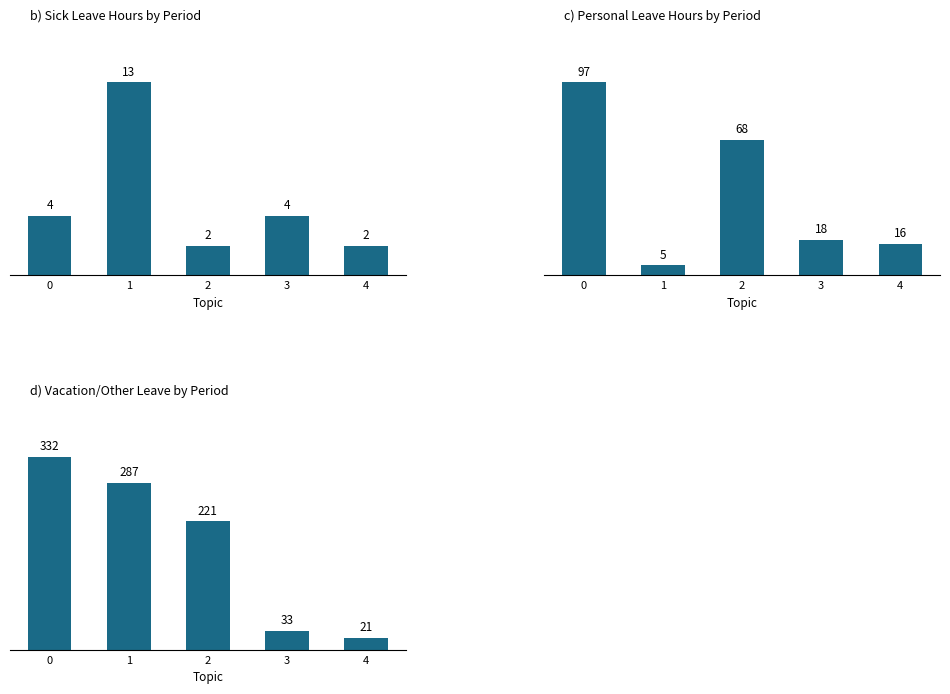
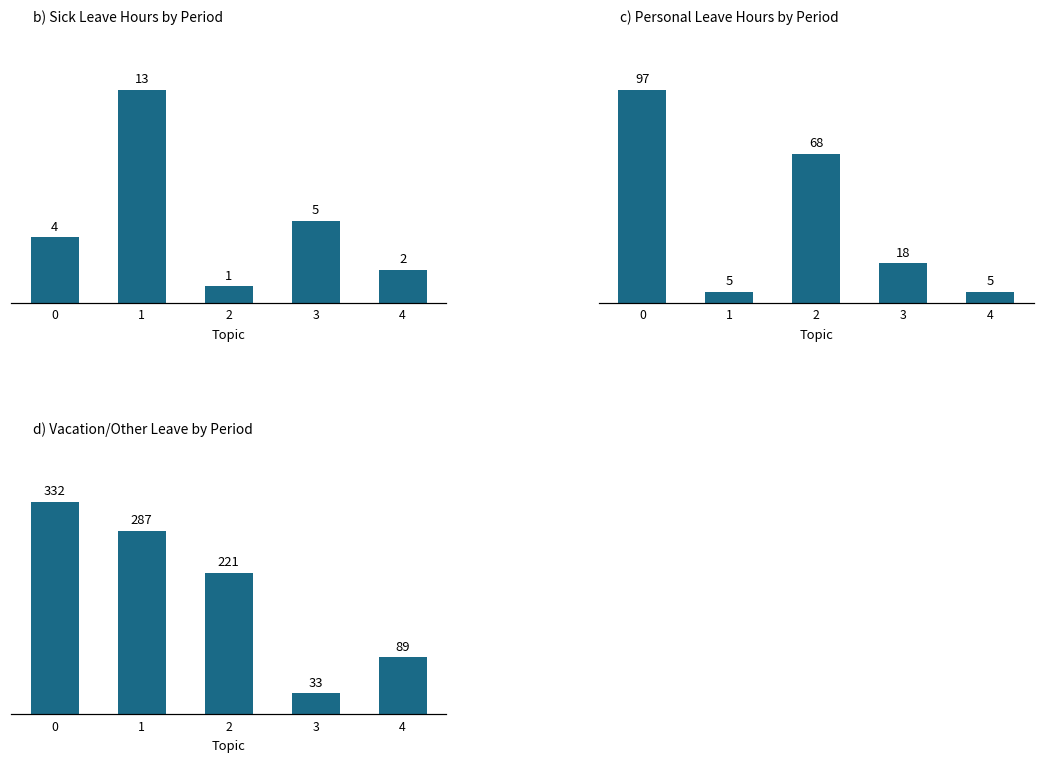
b) Sick Leave Hours by Period, 2: 2 -> 1
b) Sick Leave Hours by Period, 3: 4 -> 5
c) Personal Leave Hours by Period, 4: 16 -> 5
d) Vacation/Other Leave by Period, 4: 21 -> 89
